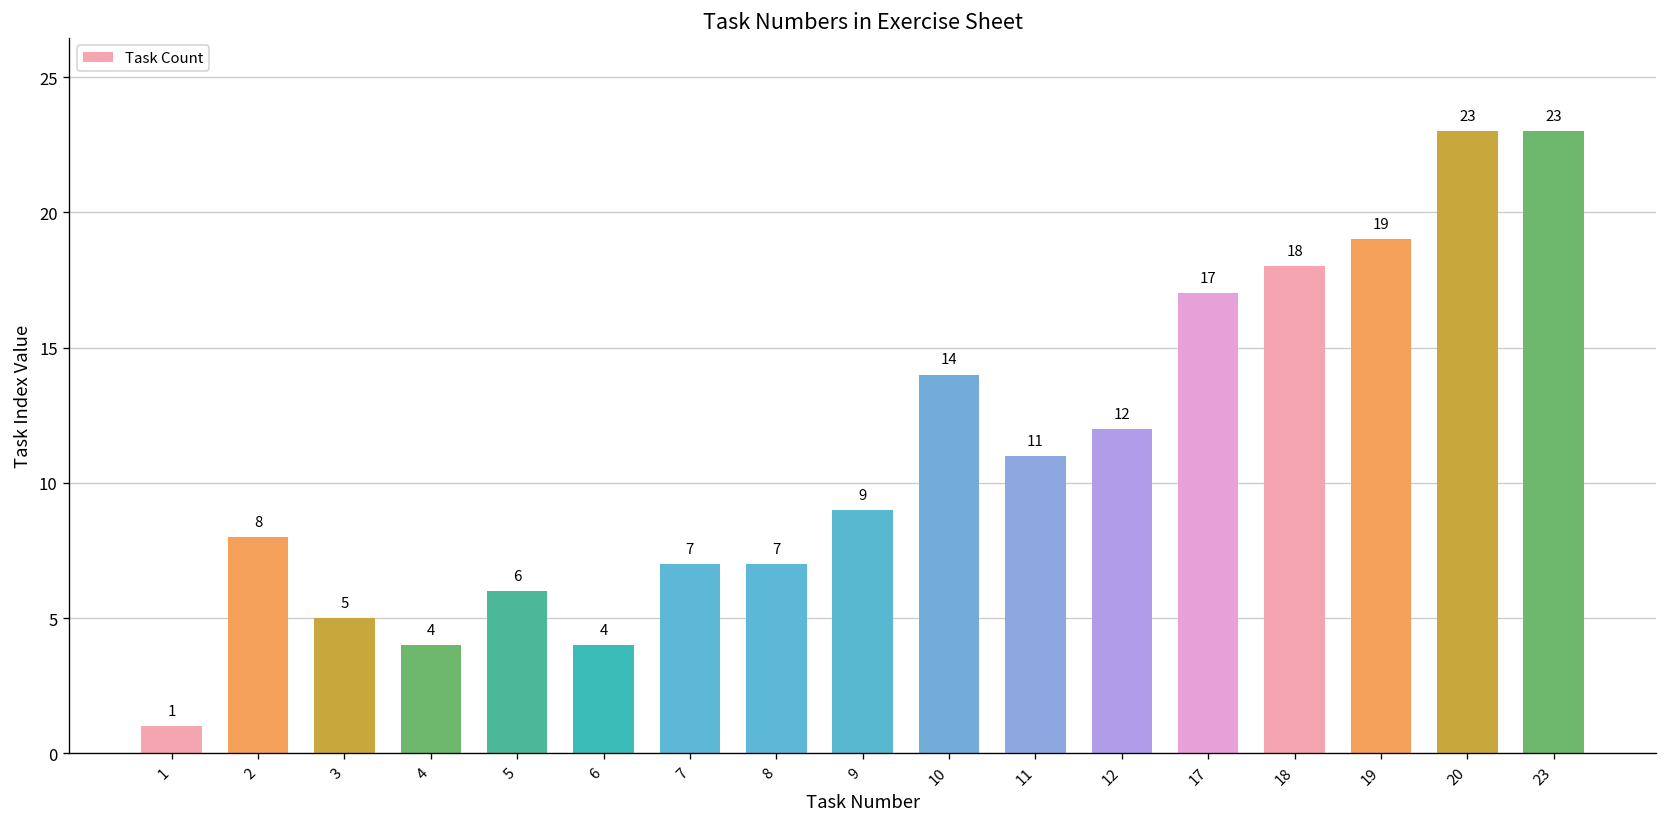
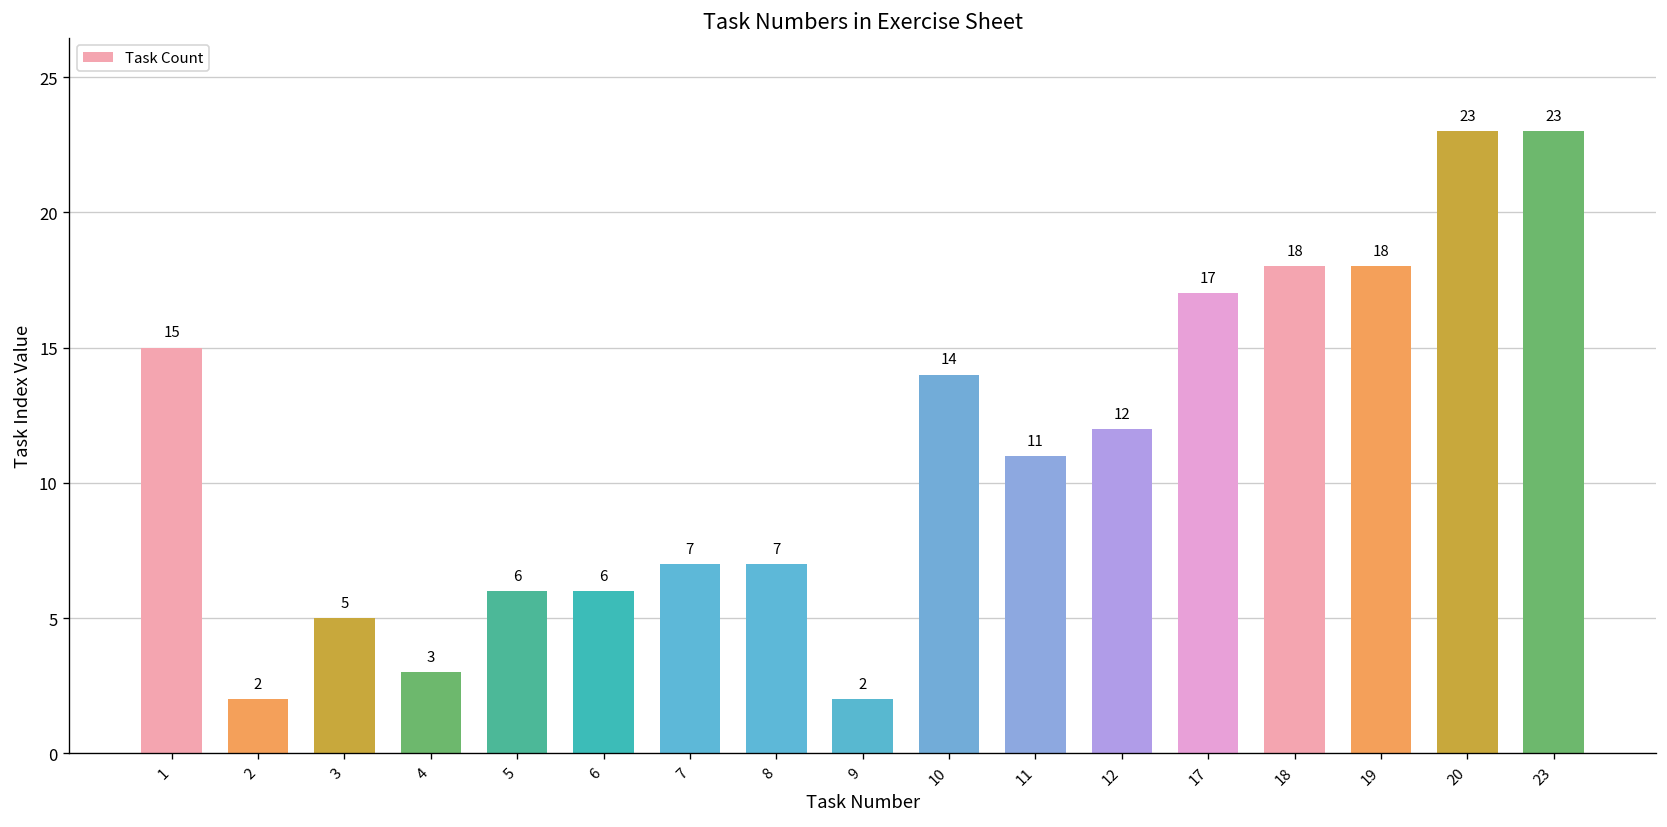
1: 1 -> 15
2: 8 -> 2
4: 4 -> 3
6: 4 -> 6
9: 9 -> 2
19: 19 -> 18
